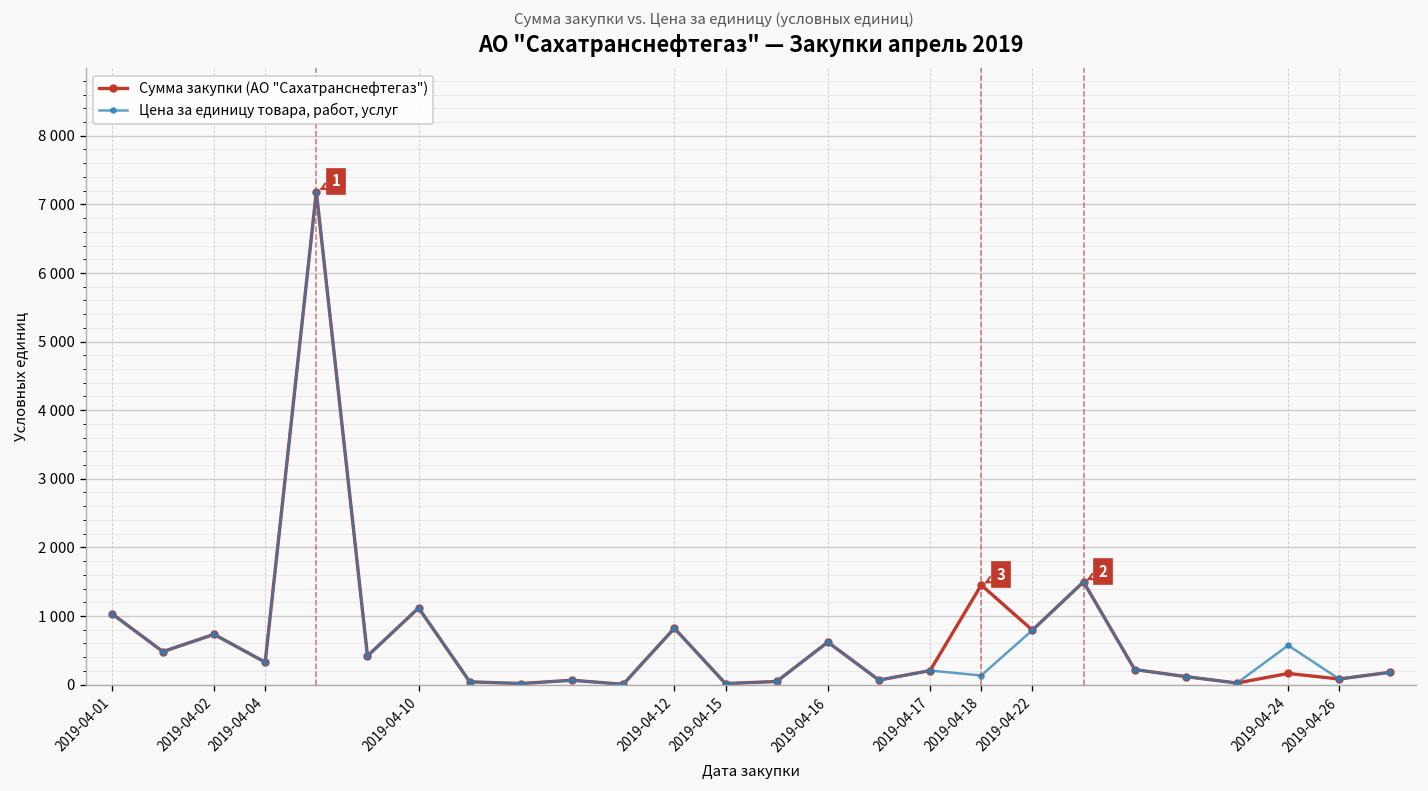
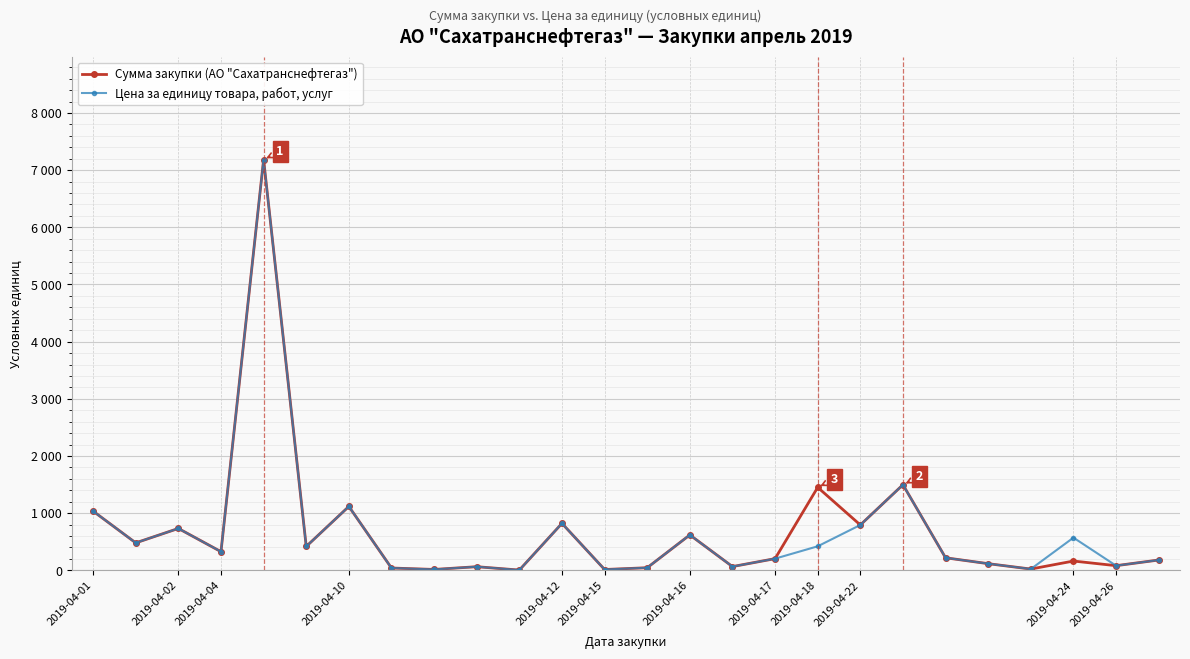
Цена за единицу товара, работ, услуг, 2019-04-18: 100 -> 400
